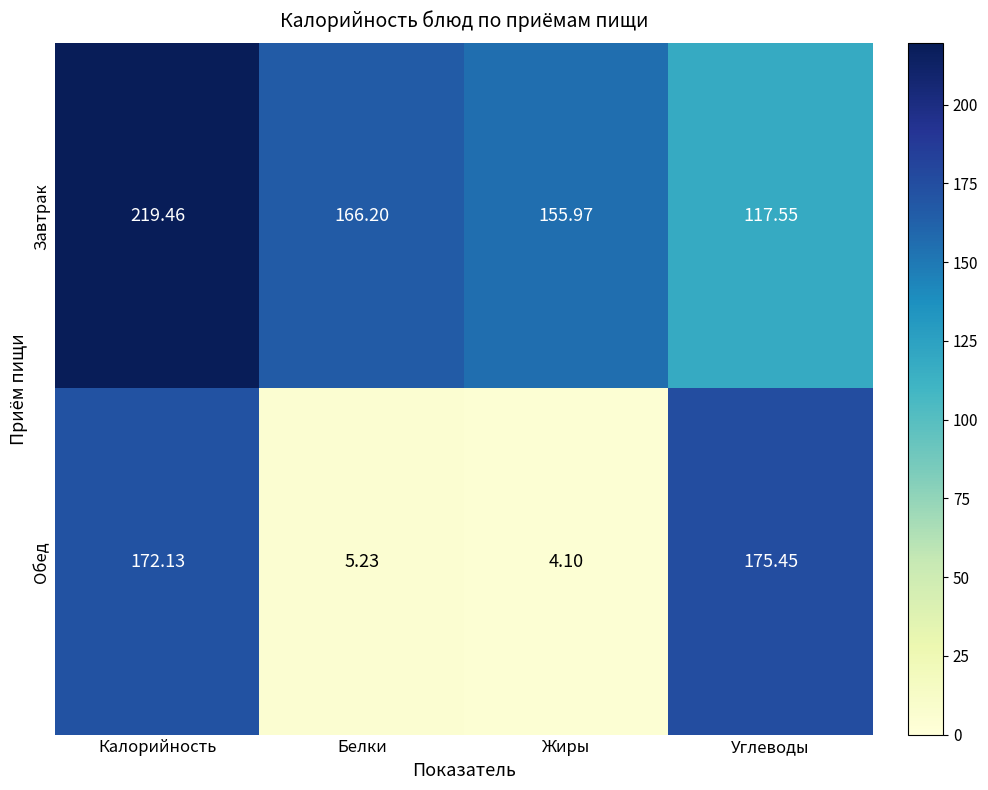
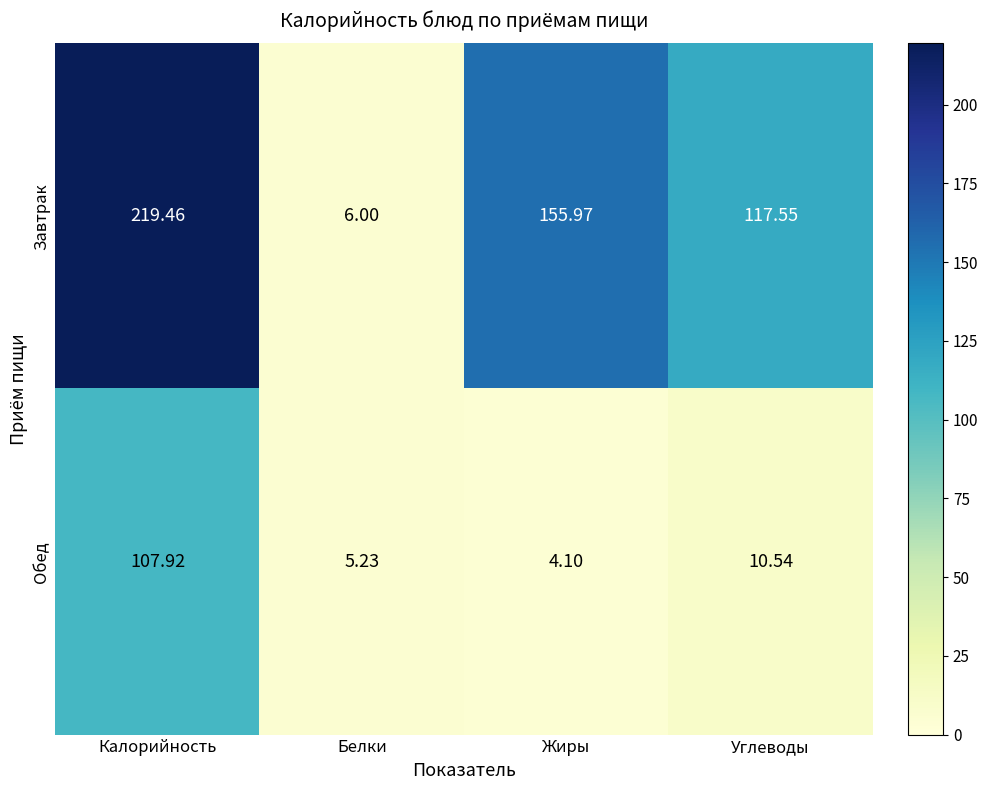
Завтрак, Белки: 166.20 -> 6.00
Обед, Калорийность: 172.13 -> 107.92
Обед, Углеводы: 175.45 -> 10.54
